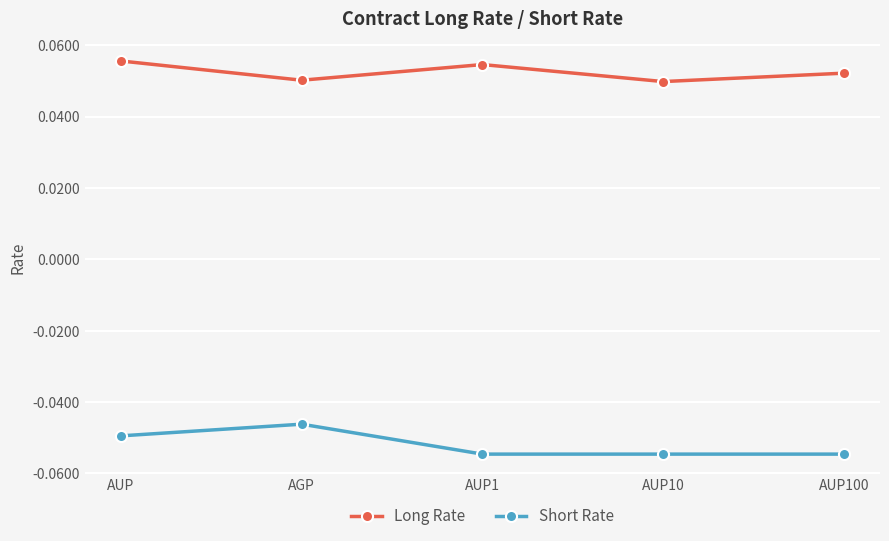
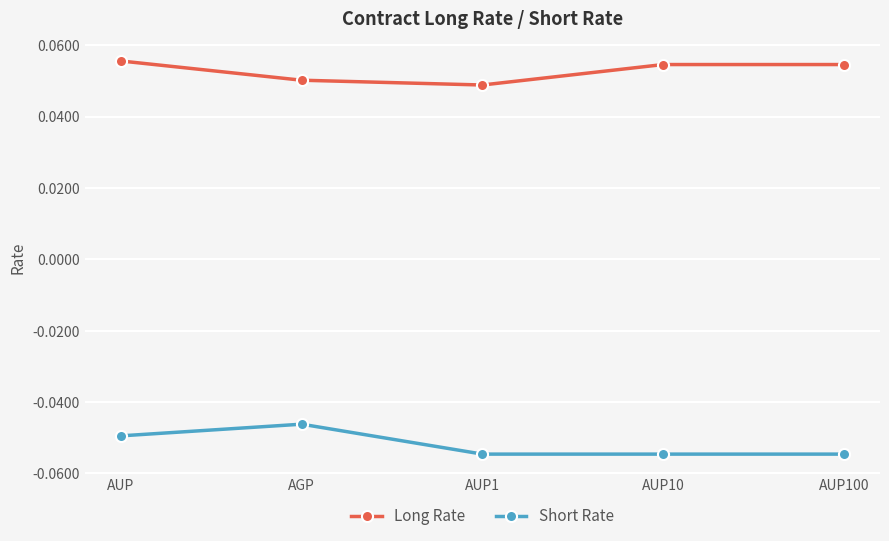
Long Rate, AUP1: 0.055 -> 0.049
Long Rate, AUP10: 0.050 -> 0.055
Long Rate, AUP100: 0.052 -> 0.055
